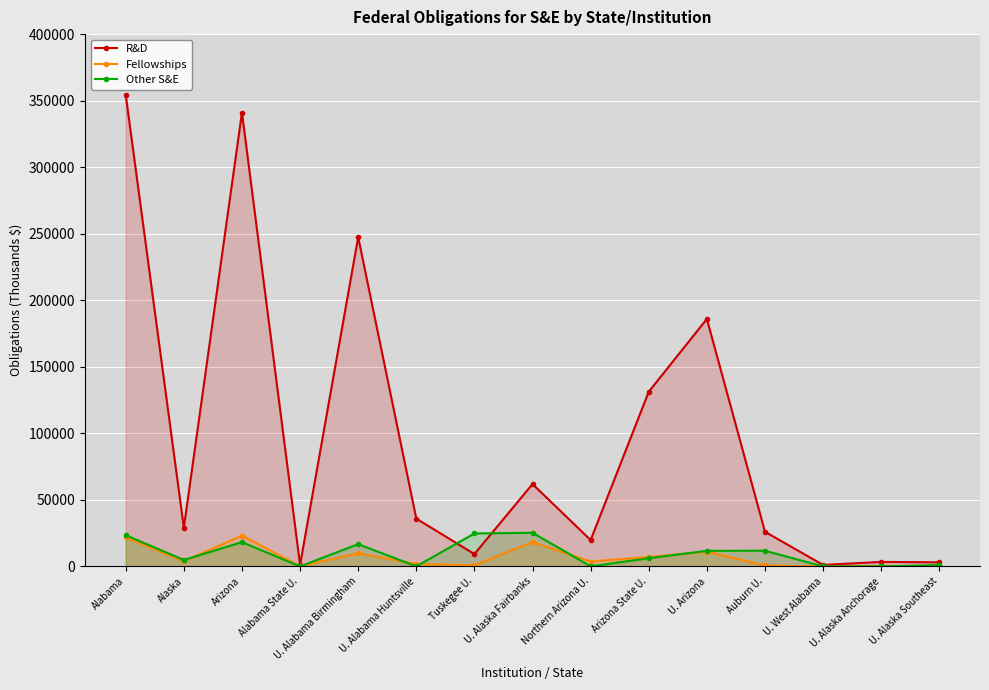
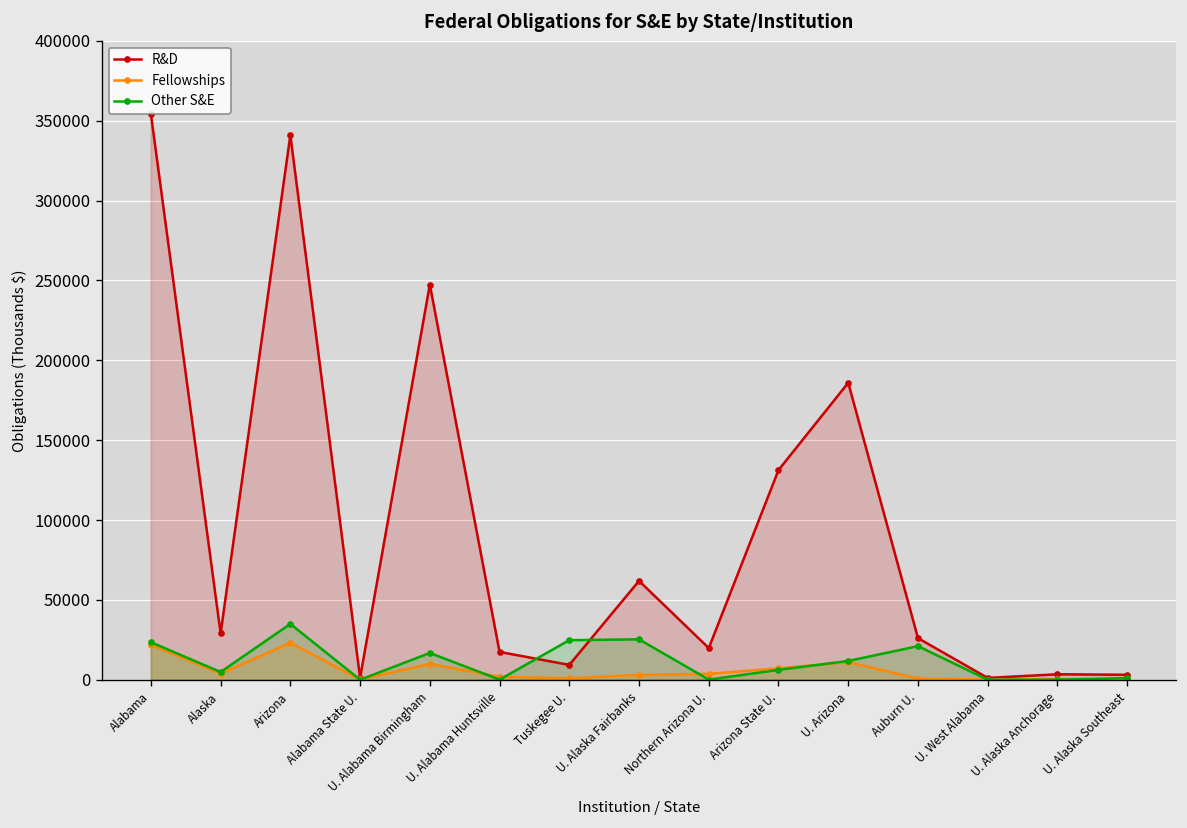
Other S&E, Arizona: 18000 -> 35000
R&D, U. Alabama Huntsville: 36000 -> 17000
Fellowships, U. Alaska Fairbanks: 18000 -> 3000
Other S&E, Auburn U.: 12000 -> 21000
